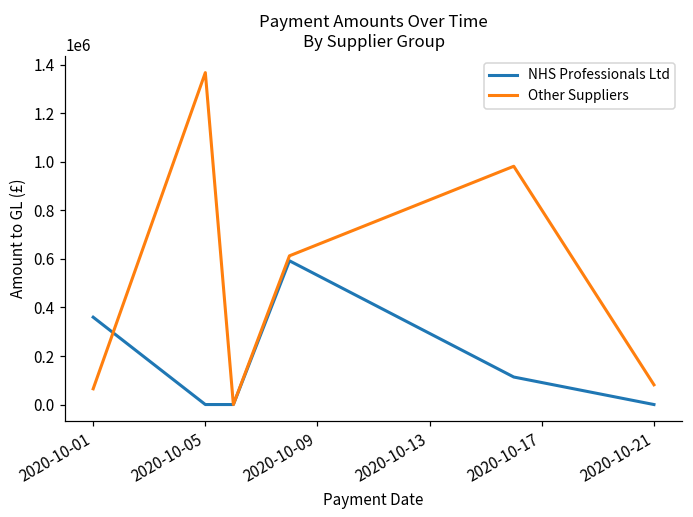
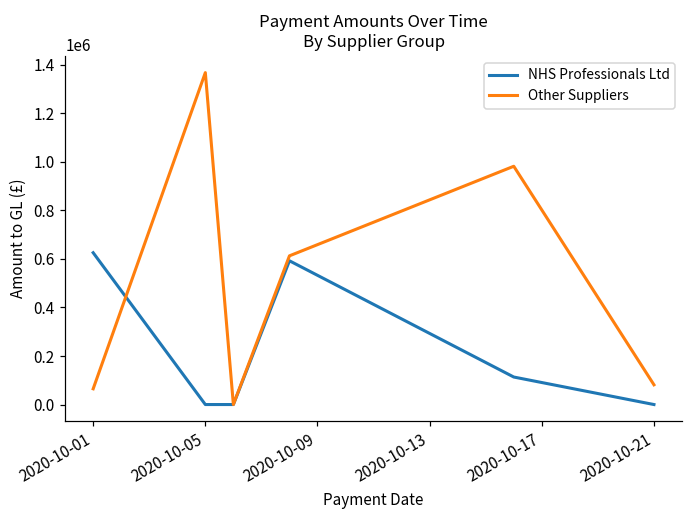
NHS Professionals Ltd, 2020-10-01: 360000 -> 630000
